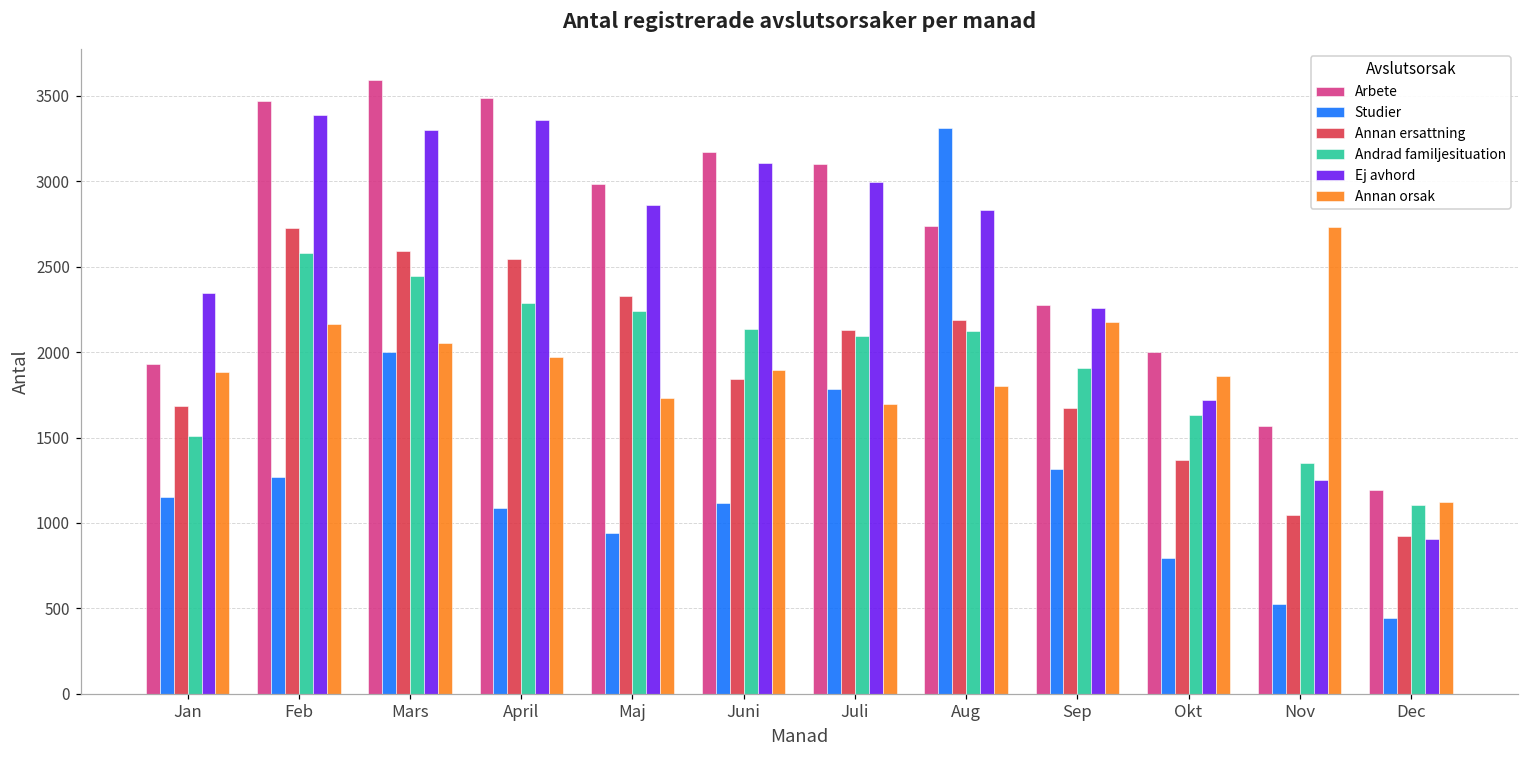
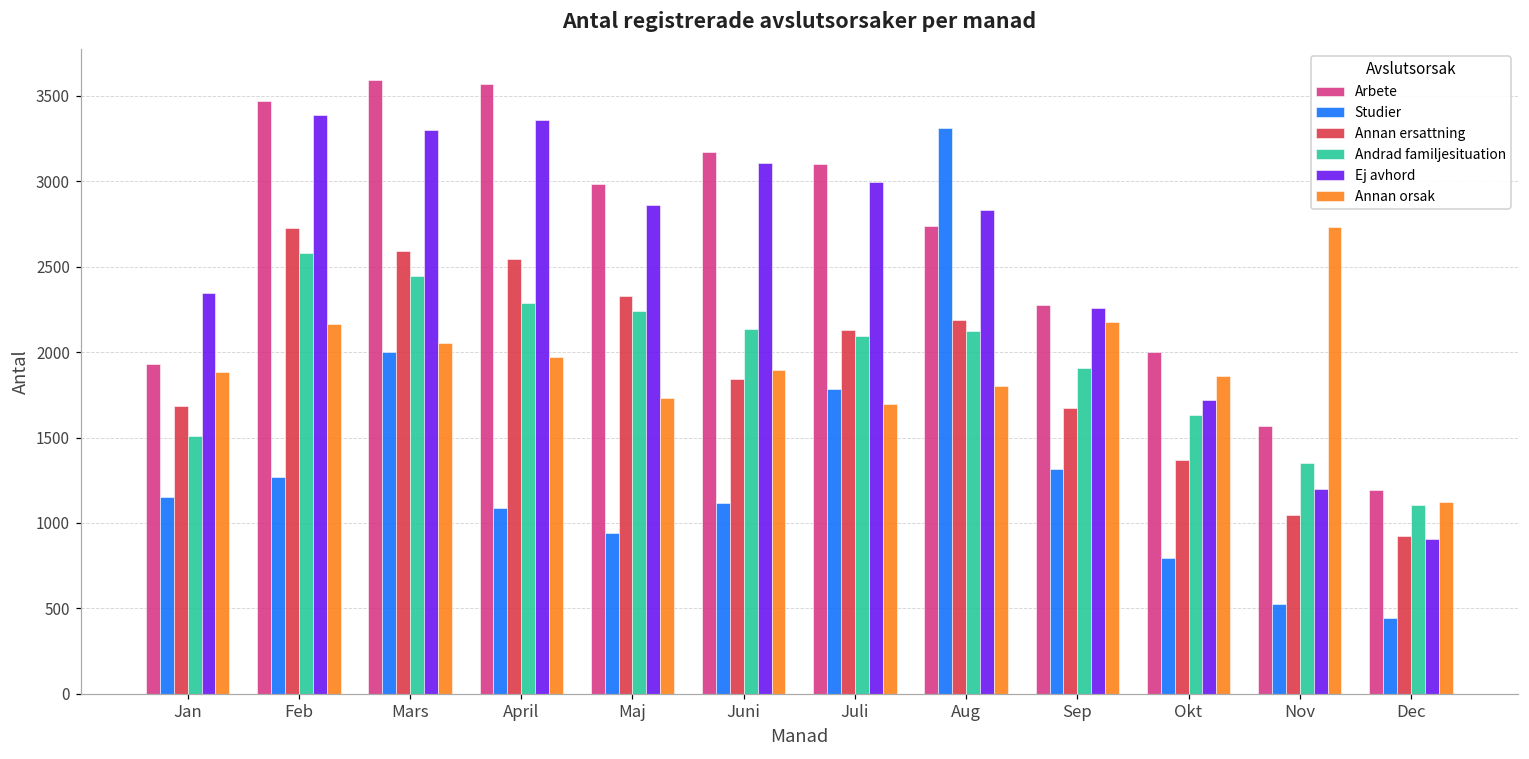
Arbete, April: 3490 -> 3570
Ej avhord, Nov: 1250 -> 1200
